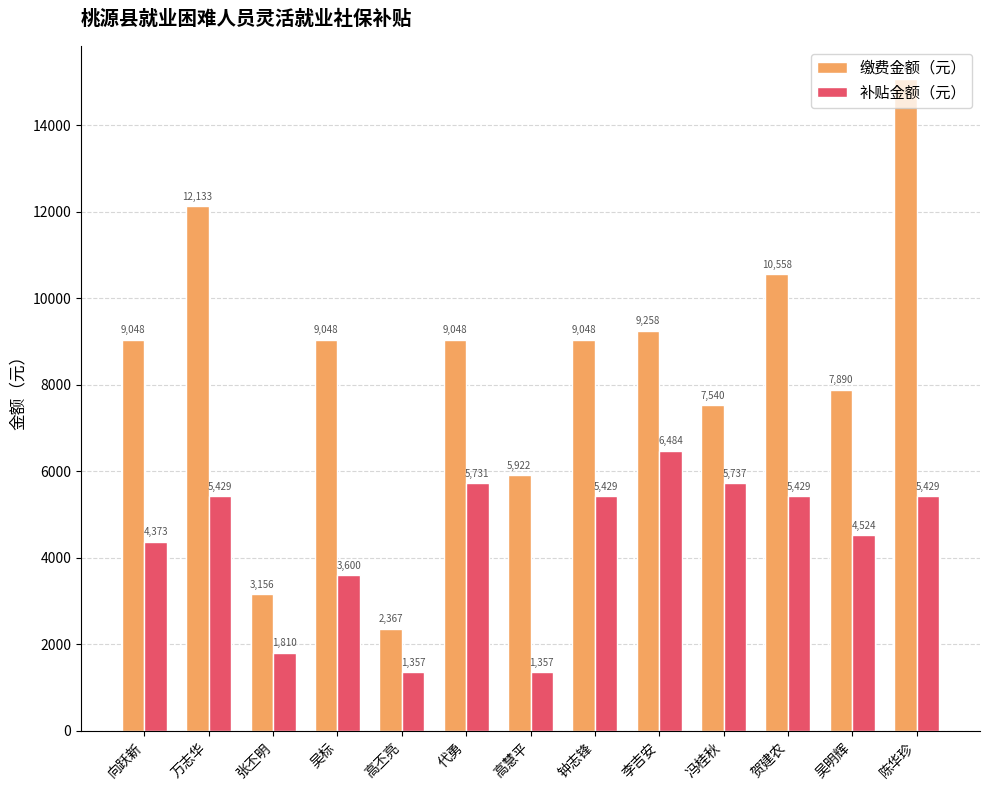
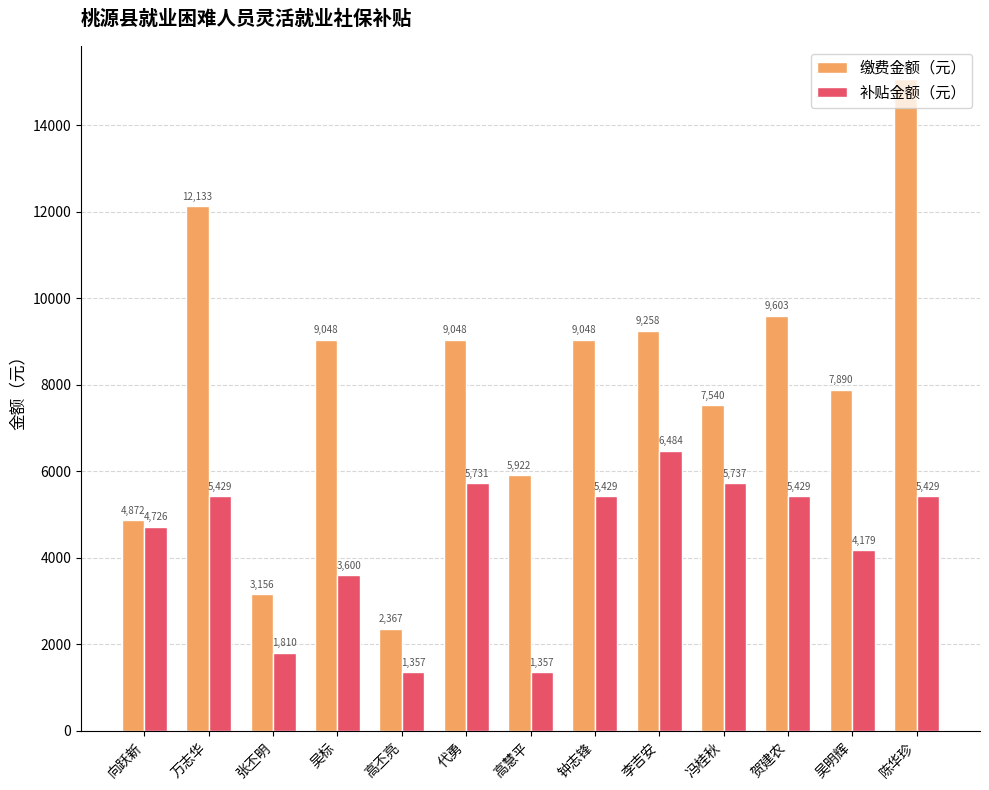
缴费金额（元）, 向跃新: 9,048 -> 4,872
补贴金额（元）, 向跃新: 4,373 -> 4,726
缴费金额（元）, 贺建农: 10,558 -> 9,603
补贴金额（元）, 吴明辉: 4,524 -> 4,179
